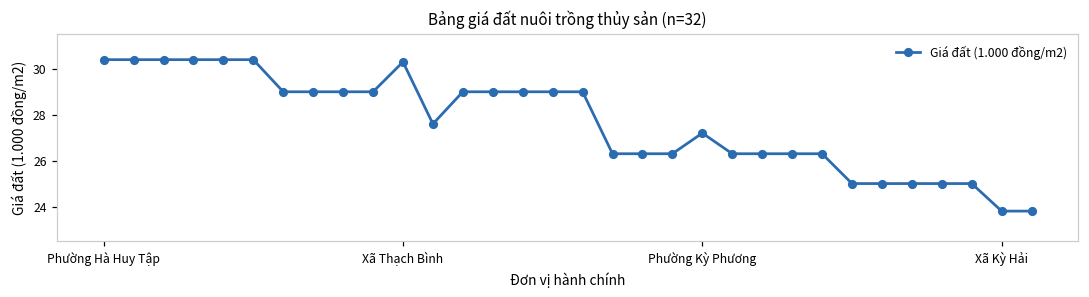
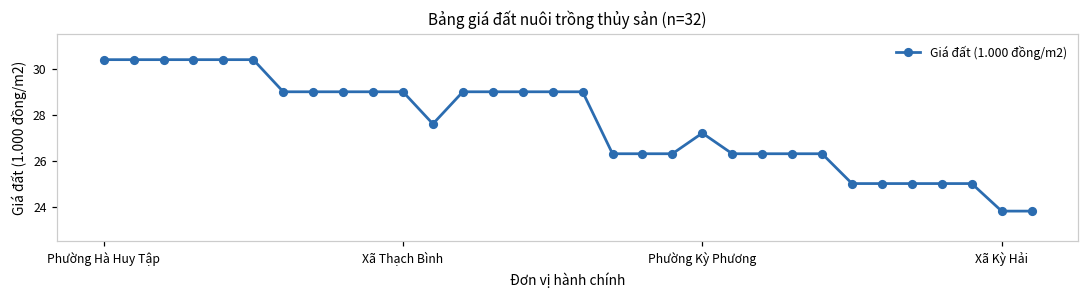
Xã Thạch Bình: 30.3 -> 29.0
